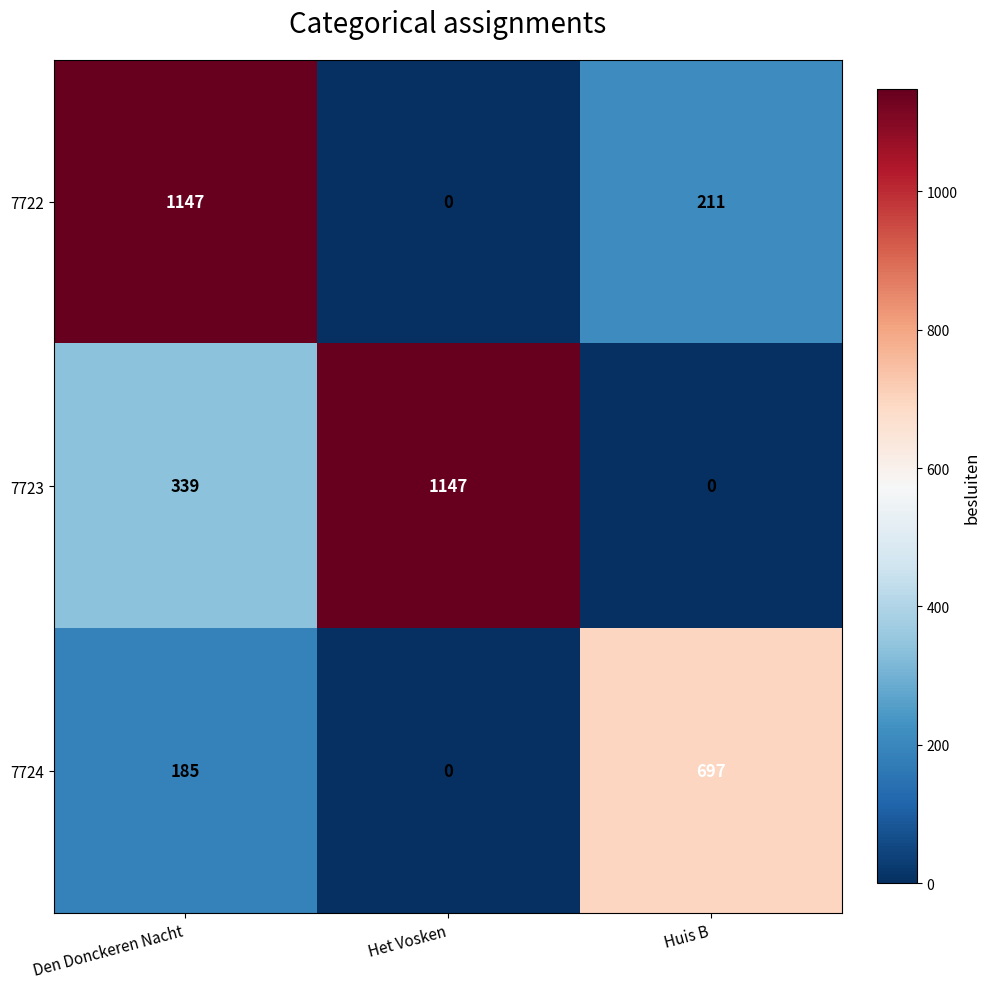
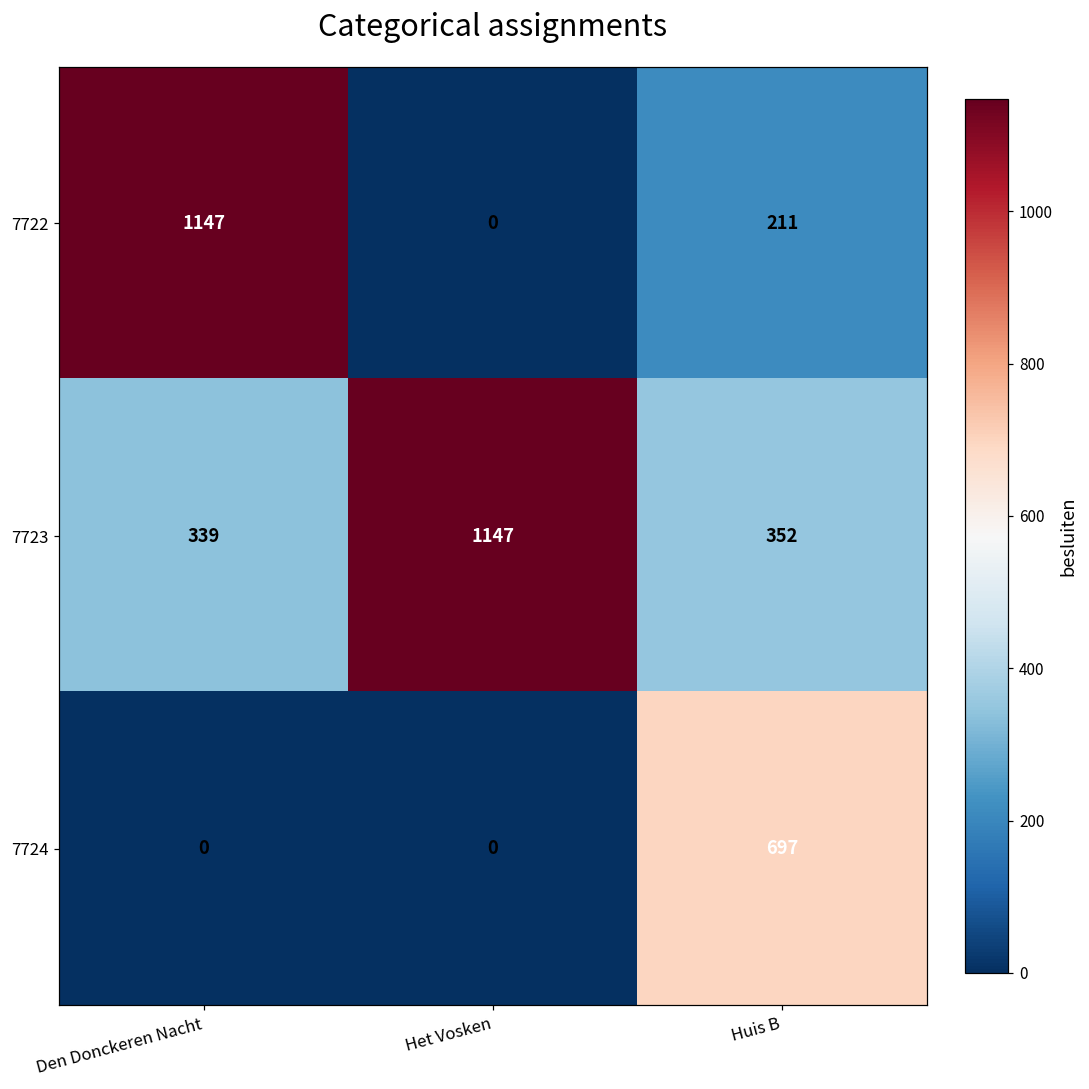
7723, Huis B: 0 -> 352
7724, Den Donckeren Nacht: 185 -> 0
